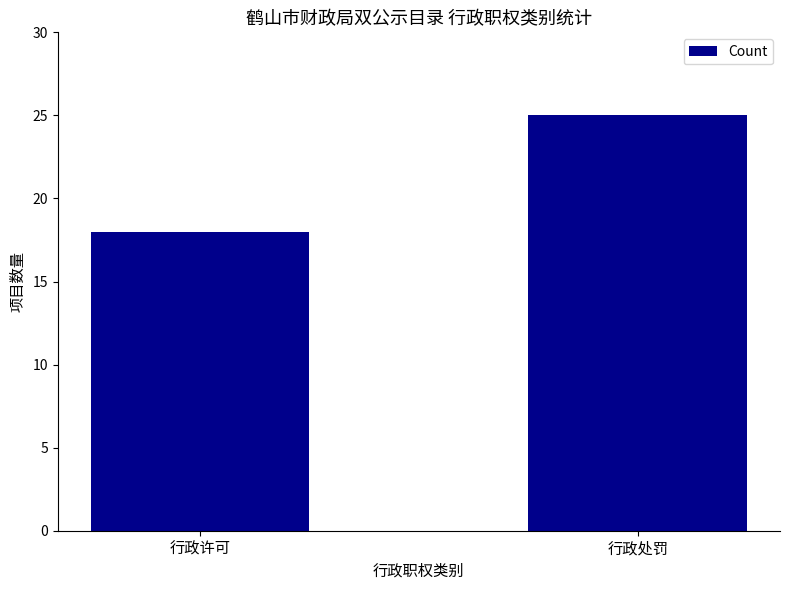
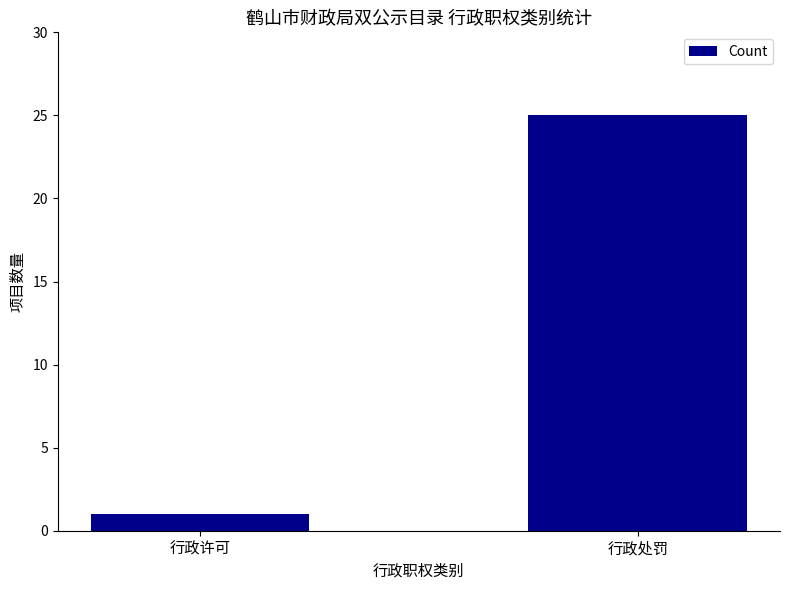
行政许可: 18 -> 1
